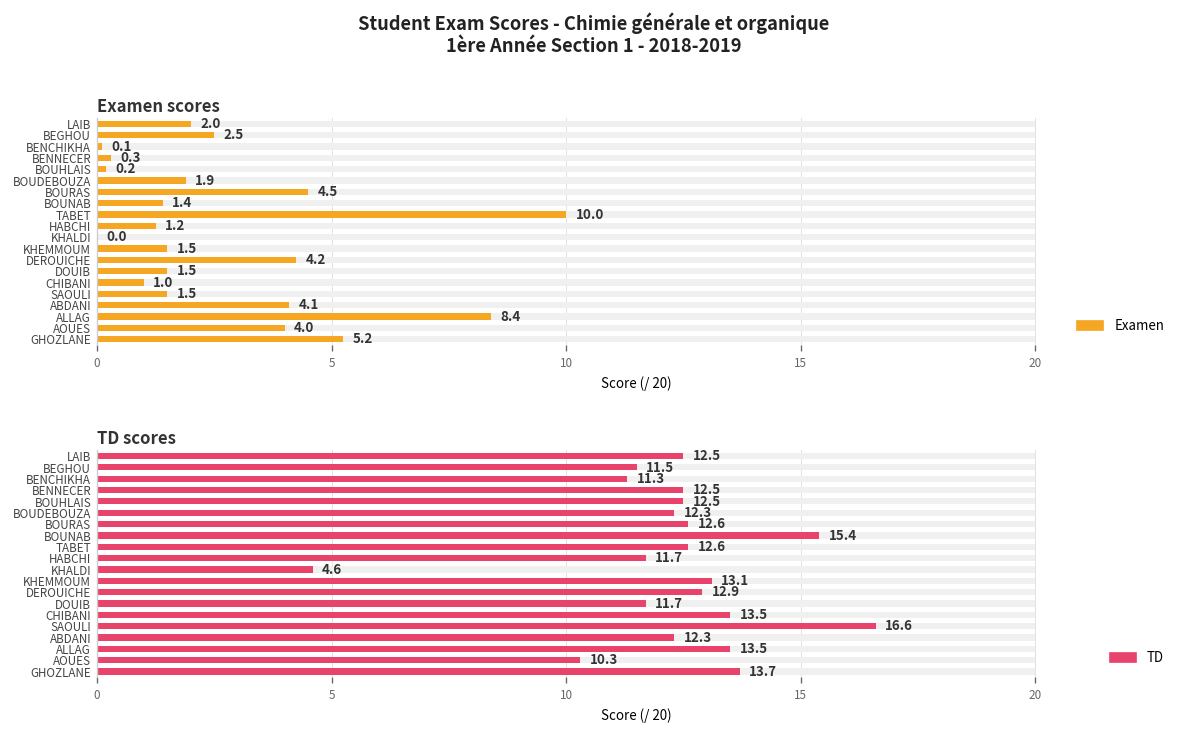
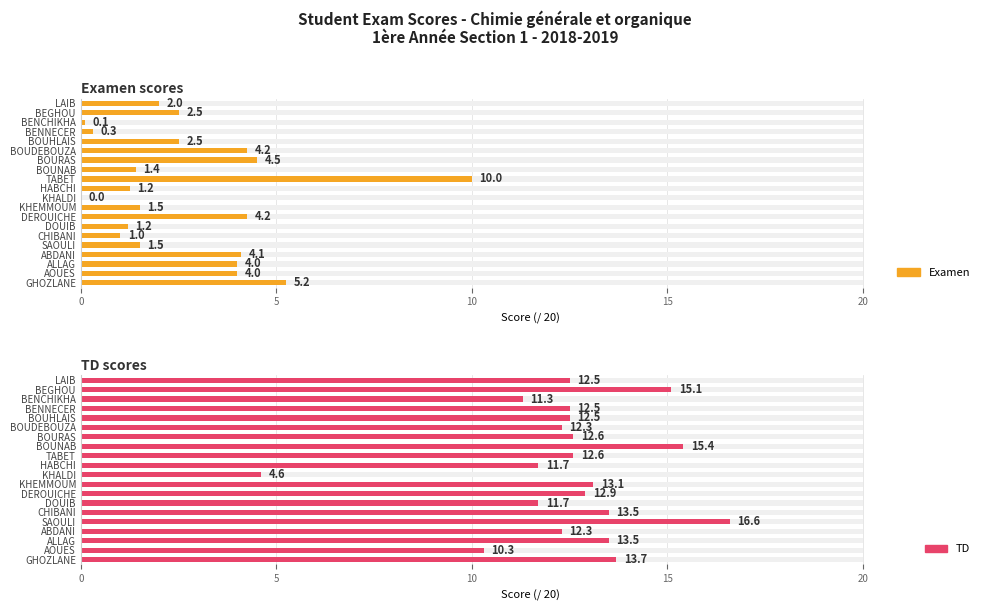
Examen scores, Examen, BOUHLAIS: 0.2 -> 2.5
Examen scores, Examen, BOUDEBOUZA: 1.9 -> 4.2
Examen scores, Examen, DOUIB: 1.5 -> 1.2
Examen scores, Examen, ALLAG: 8.4 -> 4.0
TD scores, TD, BEGHOU: 11.5 -> 15.1
